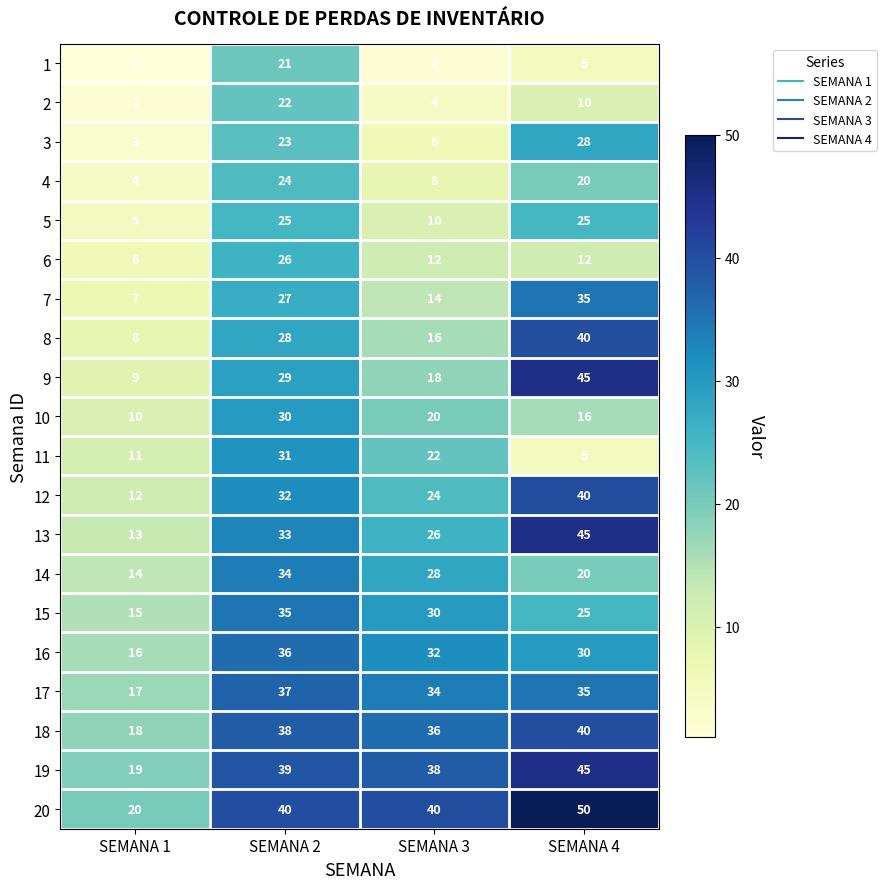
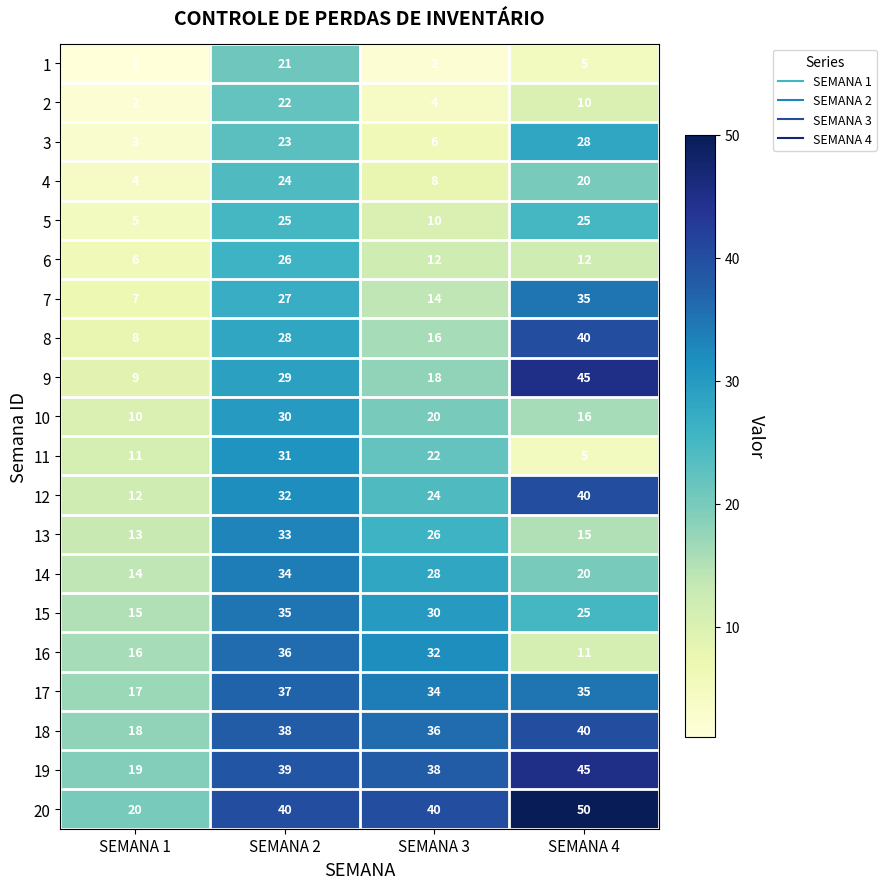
13, SEMANA 4: 45 -> 15
16, SEMANA 4: 30 -> 11
